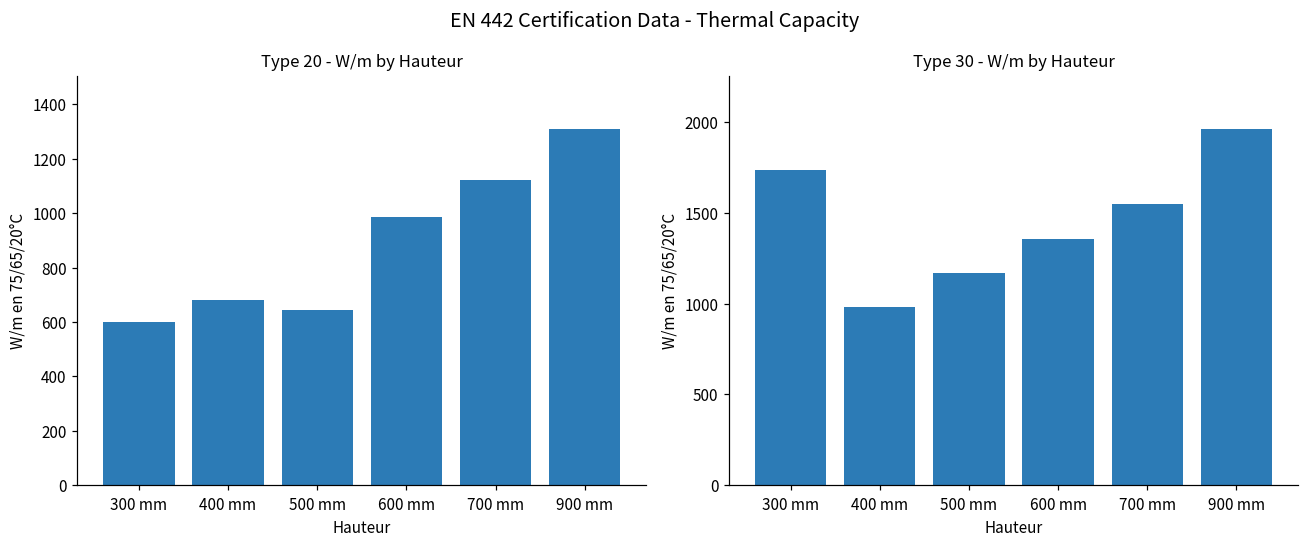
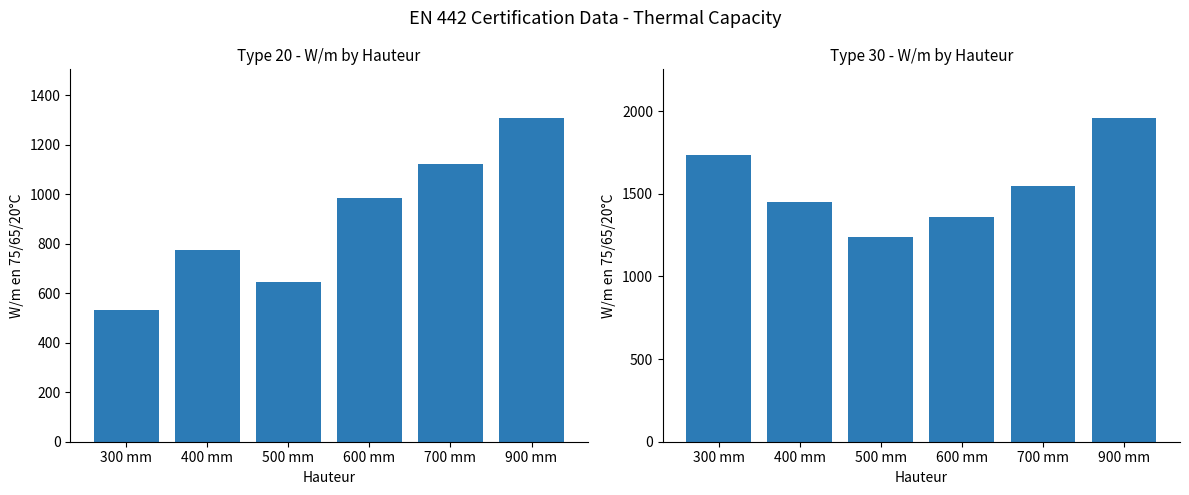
Type 20 - W/m by Hauteur, 300 mm: 600 -> 530
Type 20 - W/m by Hauteur, 400 mm: 680 -> 780
Type 30 - W/m by Hauteur, 400 mm: 980 -> 1450
Type 30 - W/m by Hauteur, 500 mm: 1170 -> 1240
